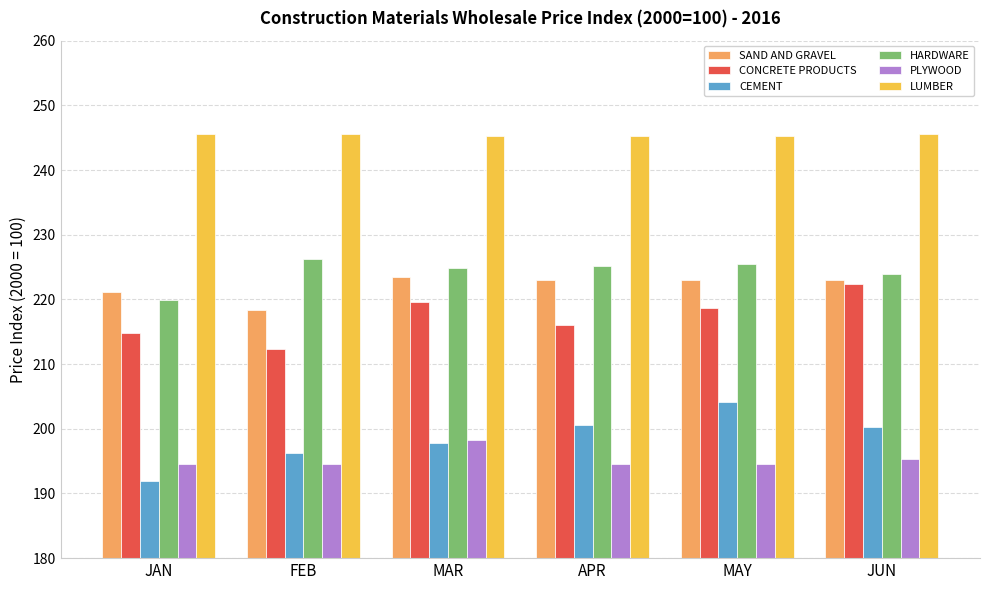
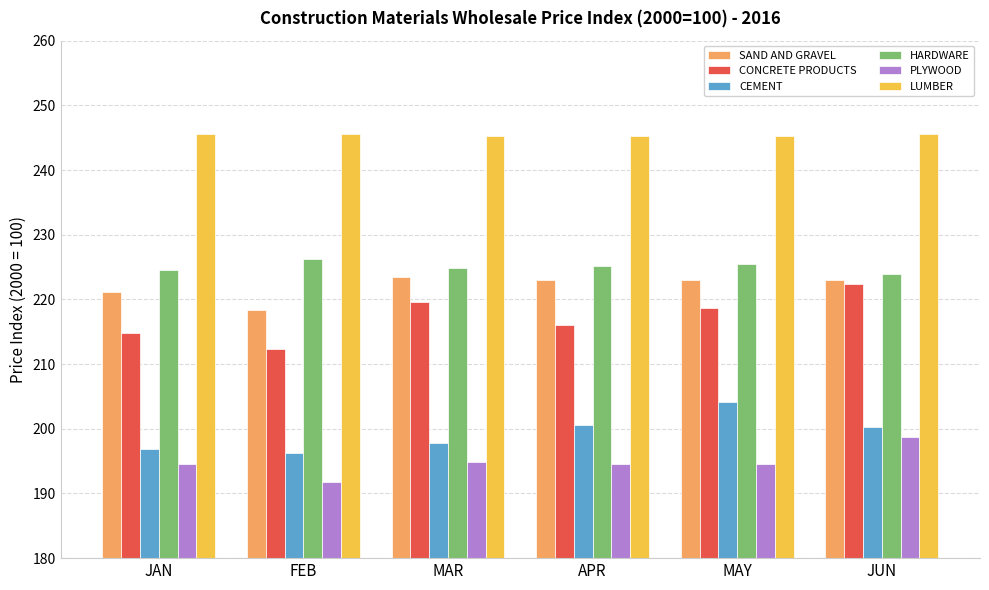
CEMENT, JAN: 192 -> 197
HARDWARE, JAN: 220 -> 225
PLYWOOD, FEB: 195 -> 192
PLYWOOD, MAR: 198 -> 195
PLYWOOD, JUN: 195 -> 199
